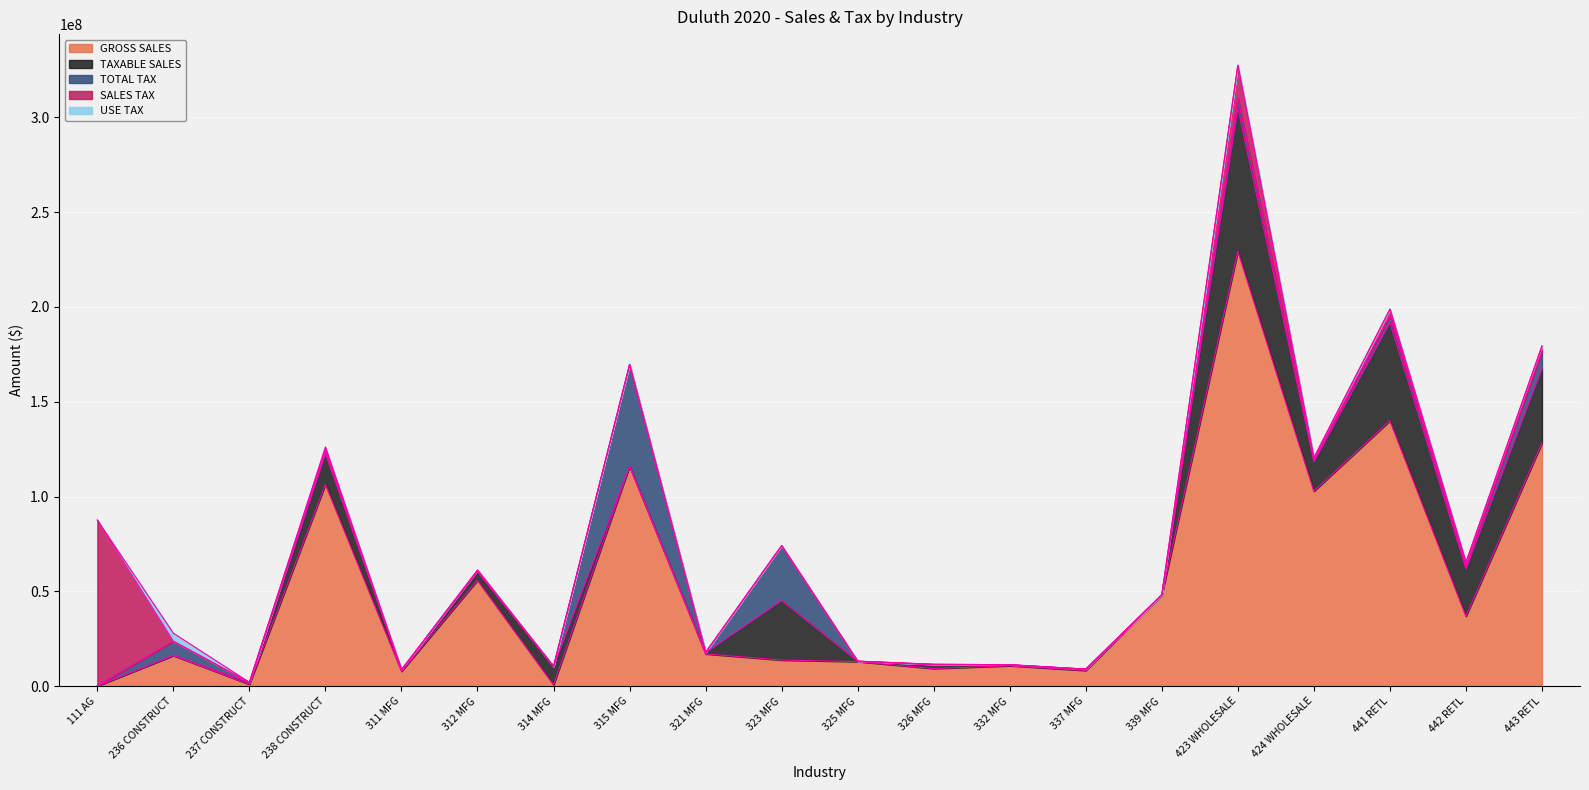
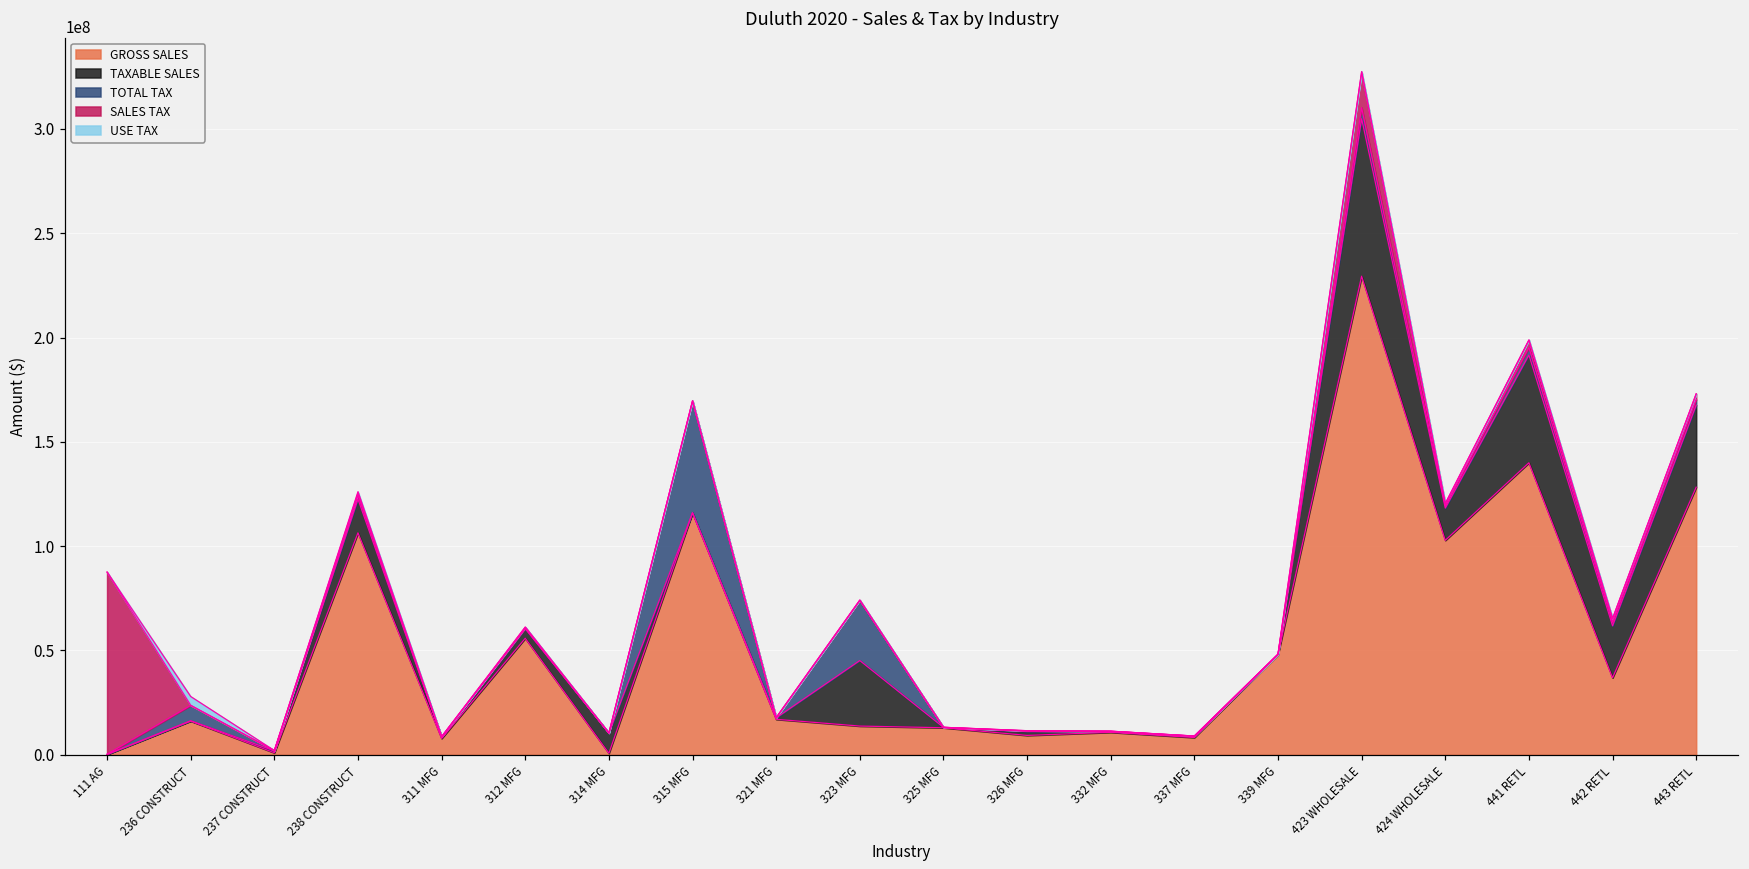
TOTAL TAX, 443 RETL: 9000000 -> 3000000
